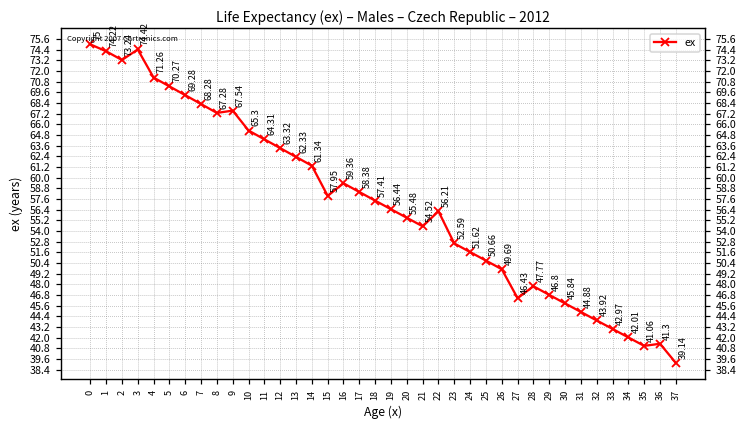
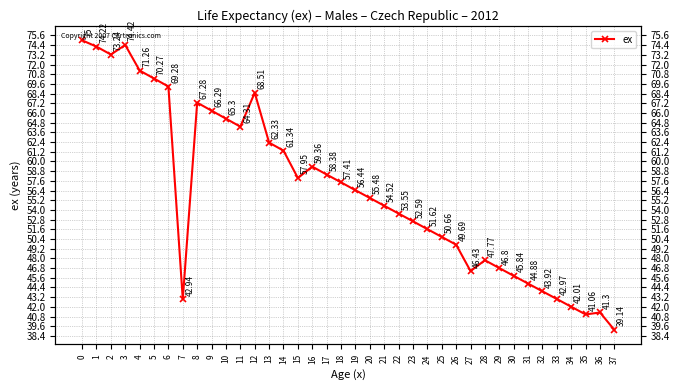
7: 68.28 -> 42.94
9: 67.54 -> 66.29
12: 63.32 -> 68.51
22: 56.21 -> 53.55
